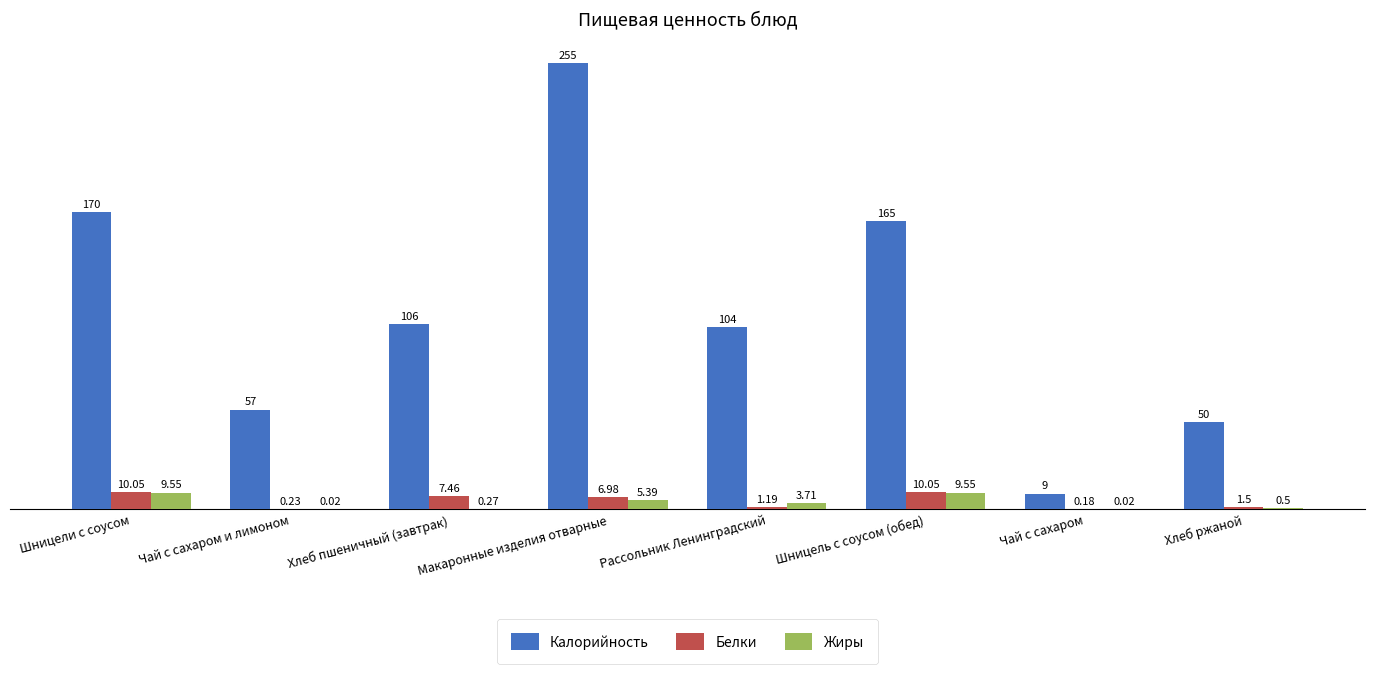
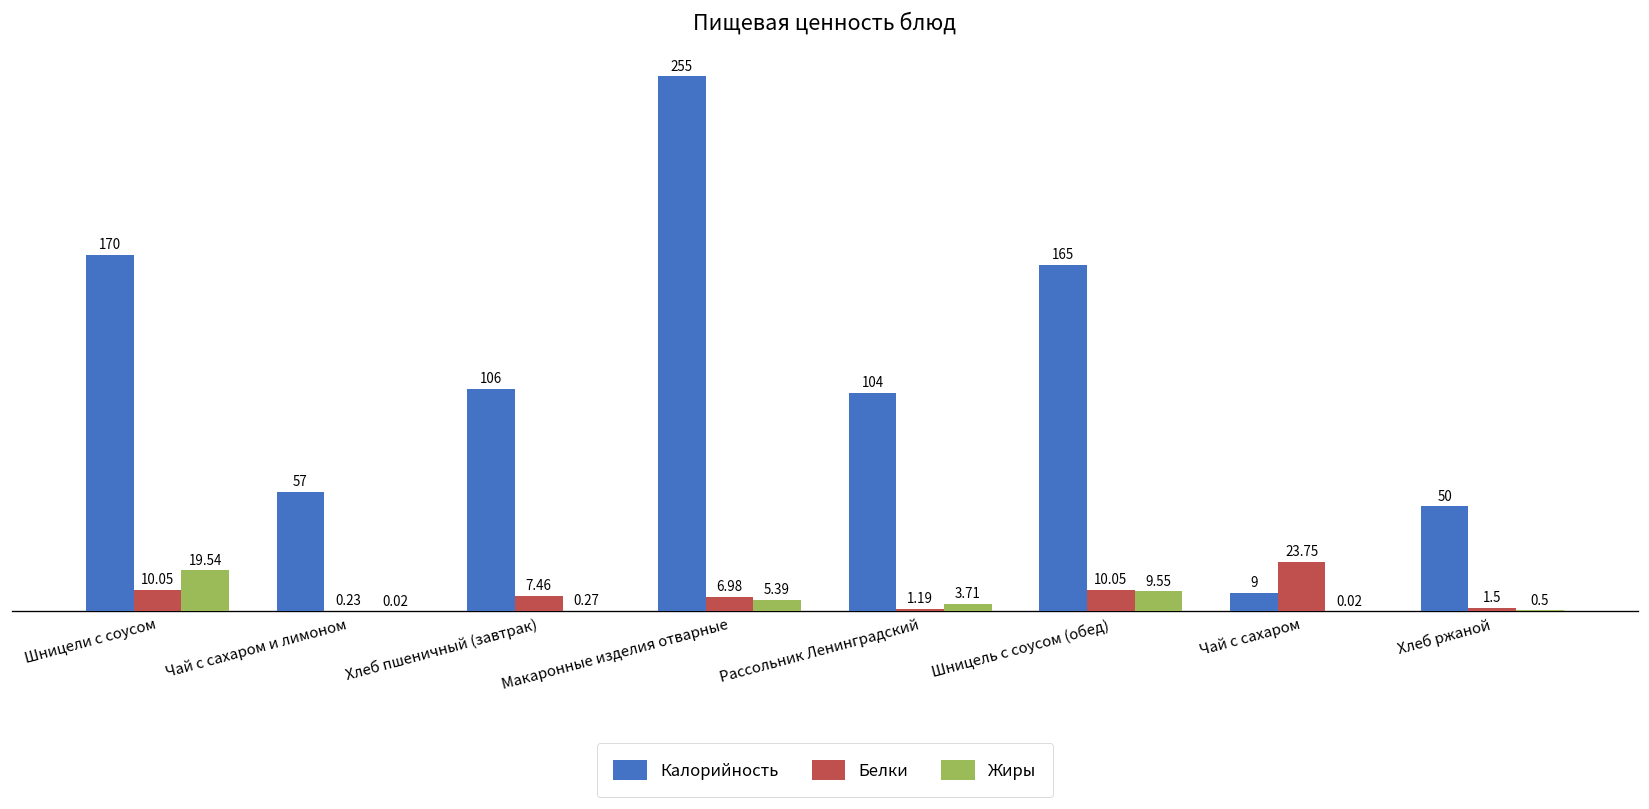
Жиры, Шницели с соусом: 9.55 -> 19.54
Белки, Чай с сахаром: 0.18 -> 23.75
